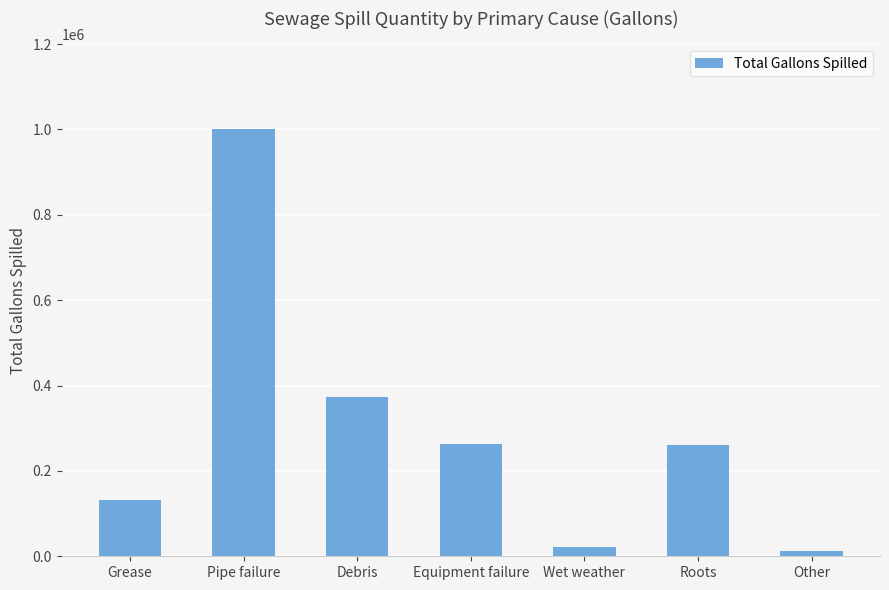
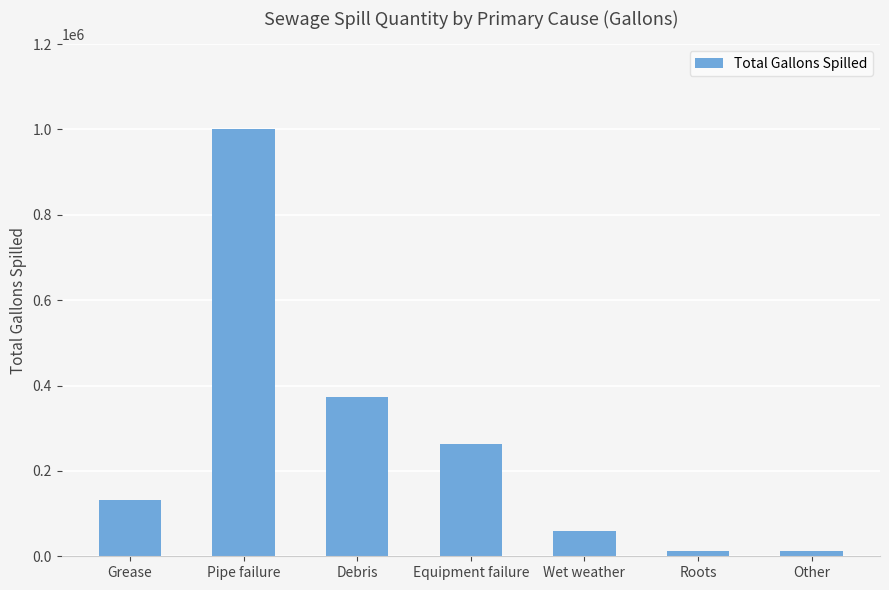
Wet weather: 20000 -> 60000
Roots: 260000 -> 10000
